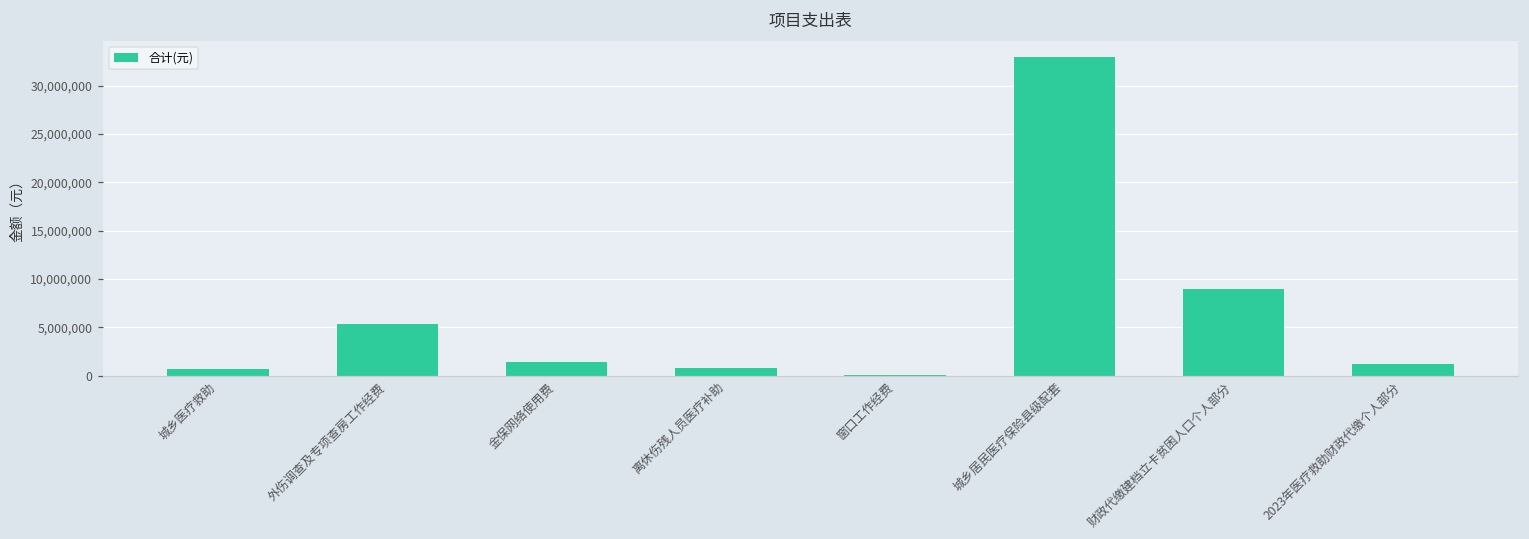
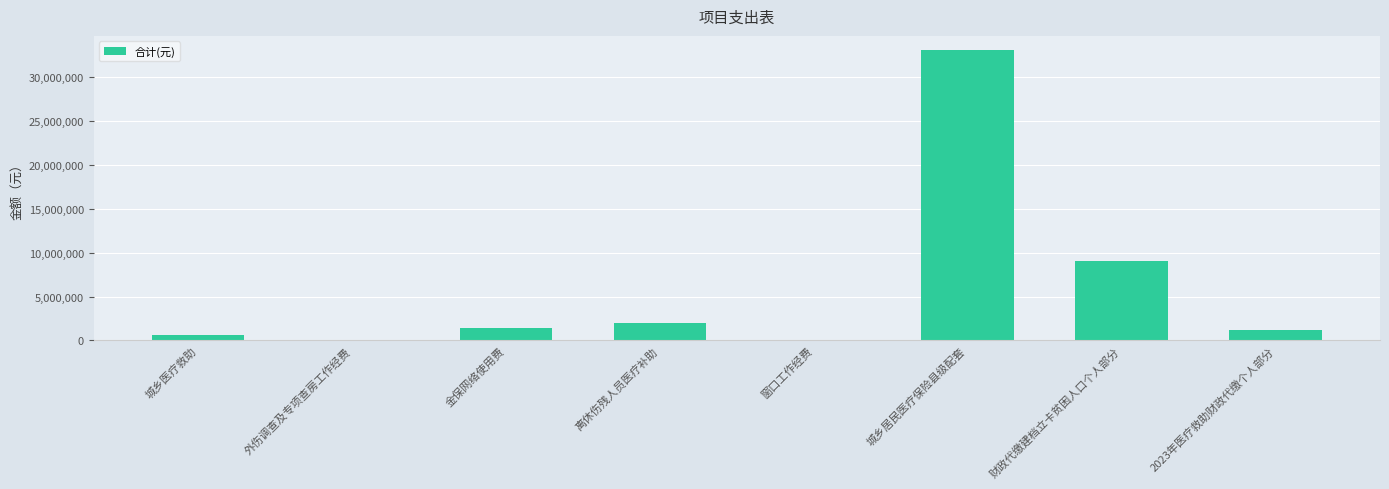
外伤调查及专项查房工作经费: 5,000,000 -> 0
离休伤残人员医疗补助: 1,000,000 -> 2,000,000
